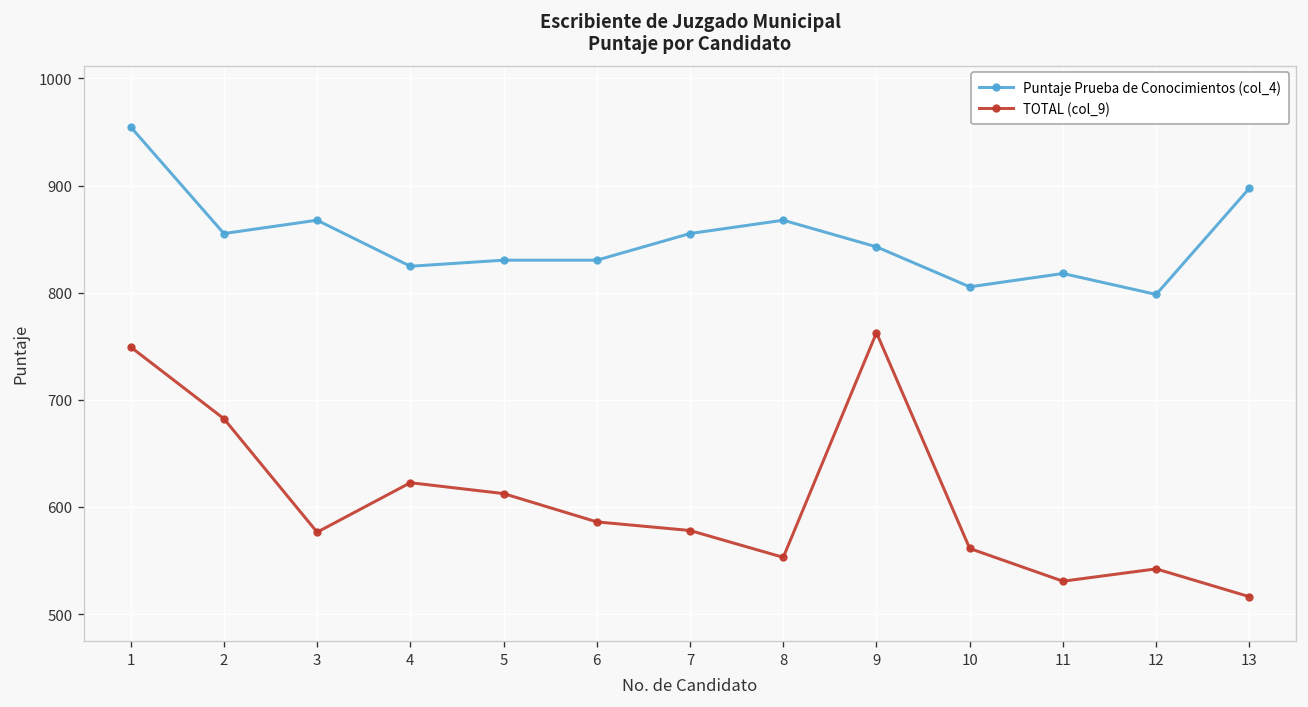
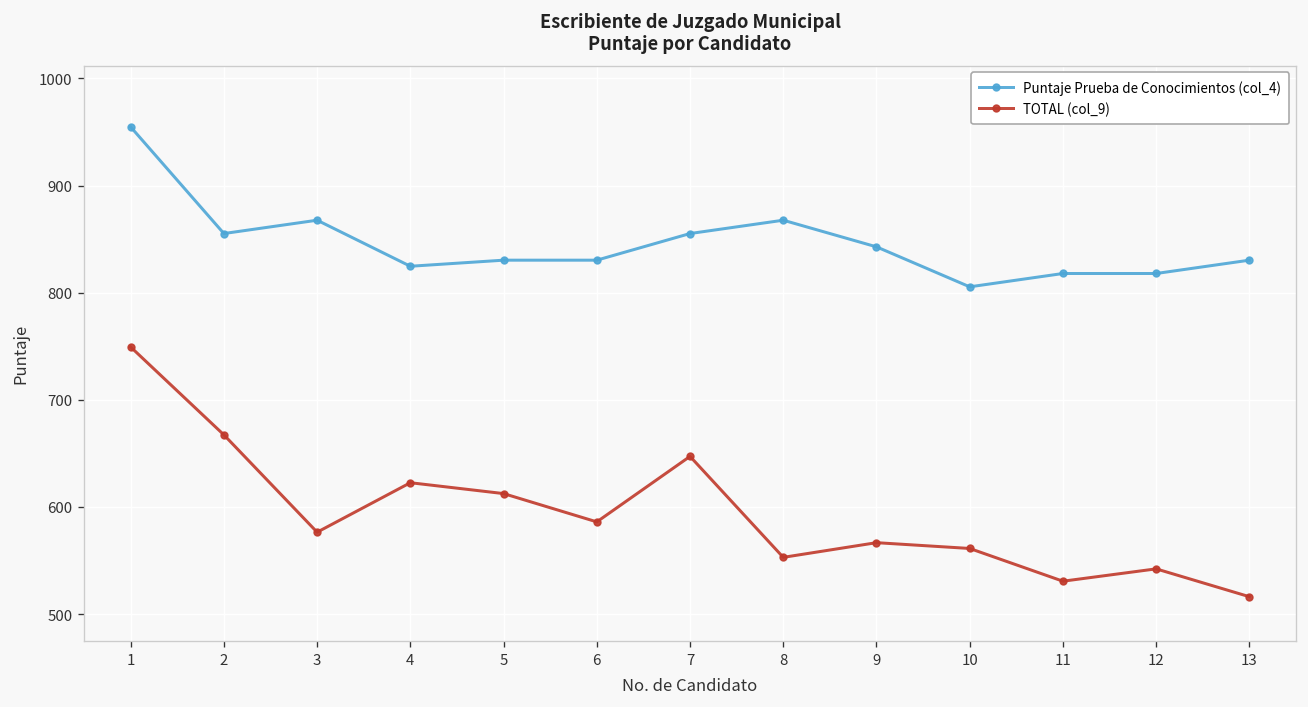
TOTAL (col_9), 2: 680 -> 670
TOTAL (col_9), 7: 580 -> 650
TOTAL (col_9), 9: 760 -> 570
Puntaje Prueba de Conocimientos (col_4), 12: 800 -> 820
Puntaje Prueba de Conocimientos (col_4), 13: 900 -> 830
